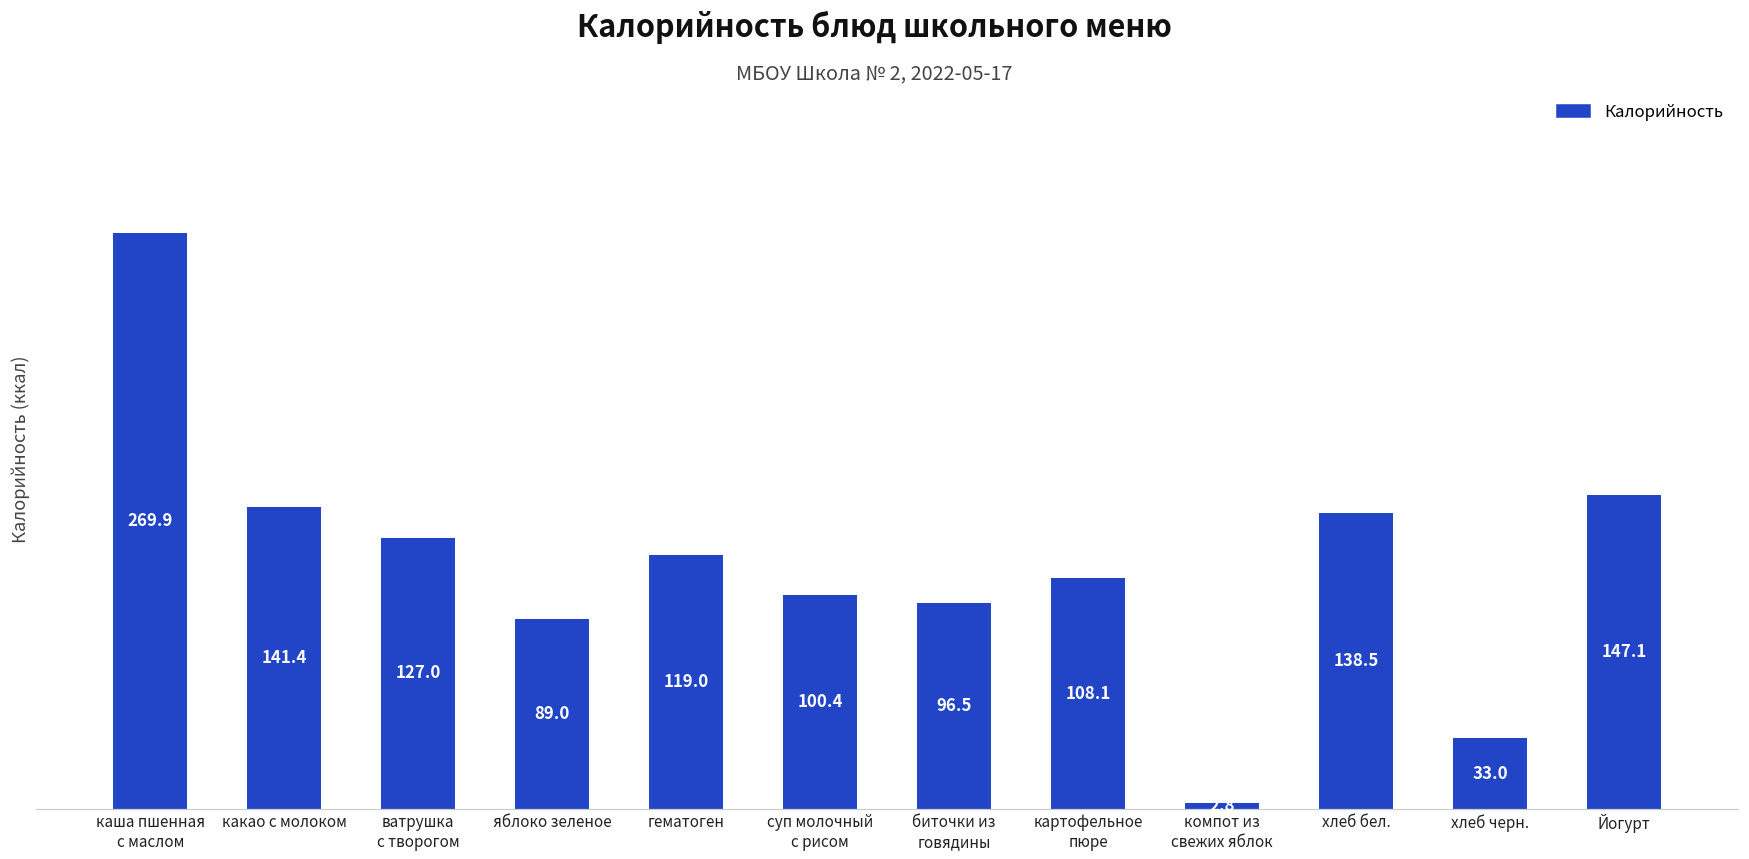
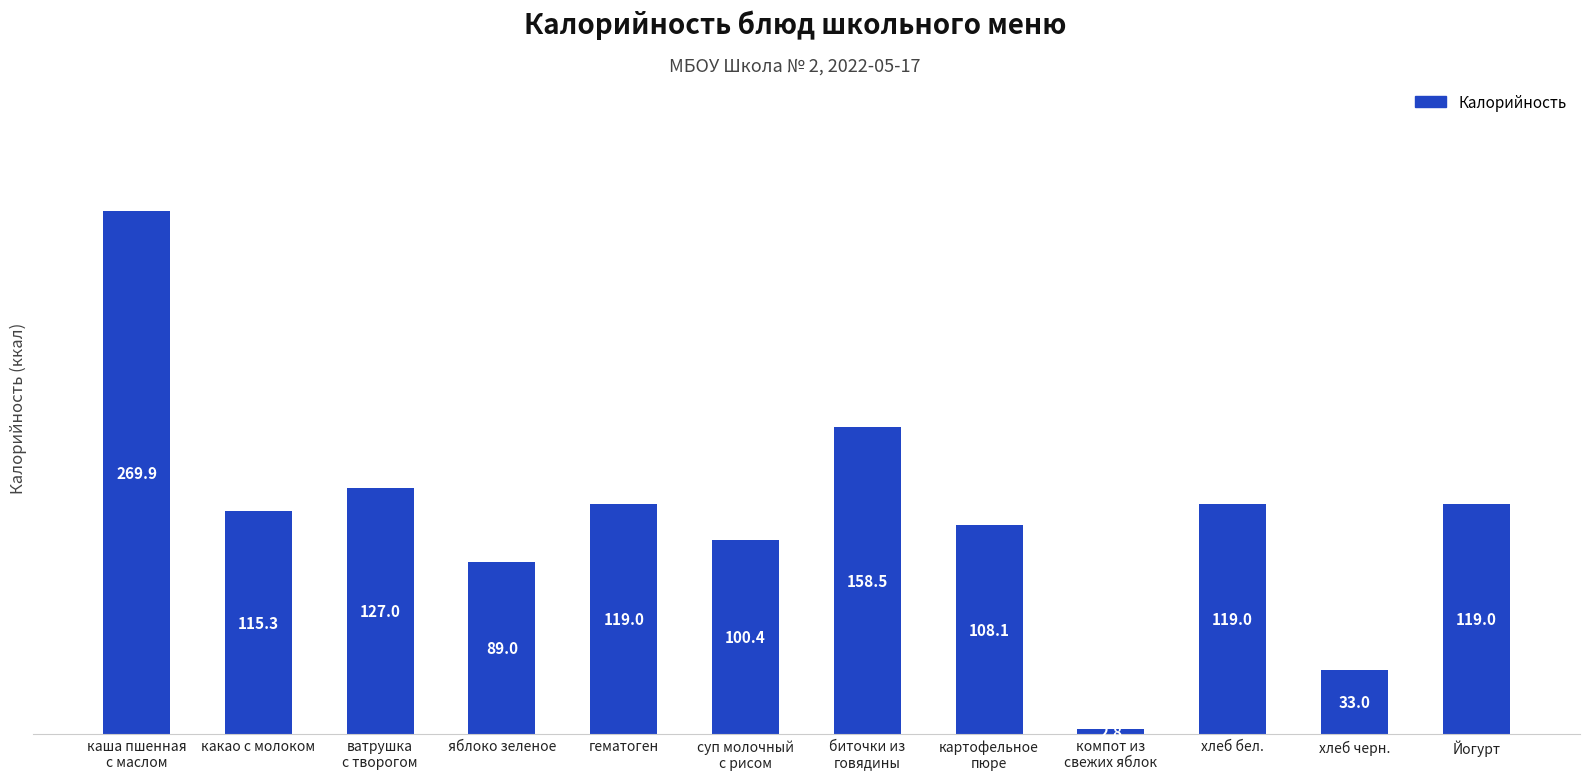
какао с молоком: 141.4 -> 115.3
биточки из говядины: 96.5 -> 158.5
хлеб бел.: 138.5 -> 119.0
Йогурт: 147.1 -> 119.0
